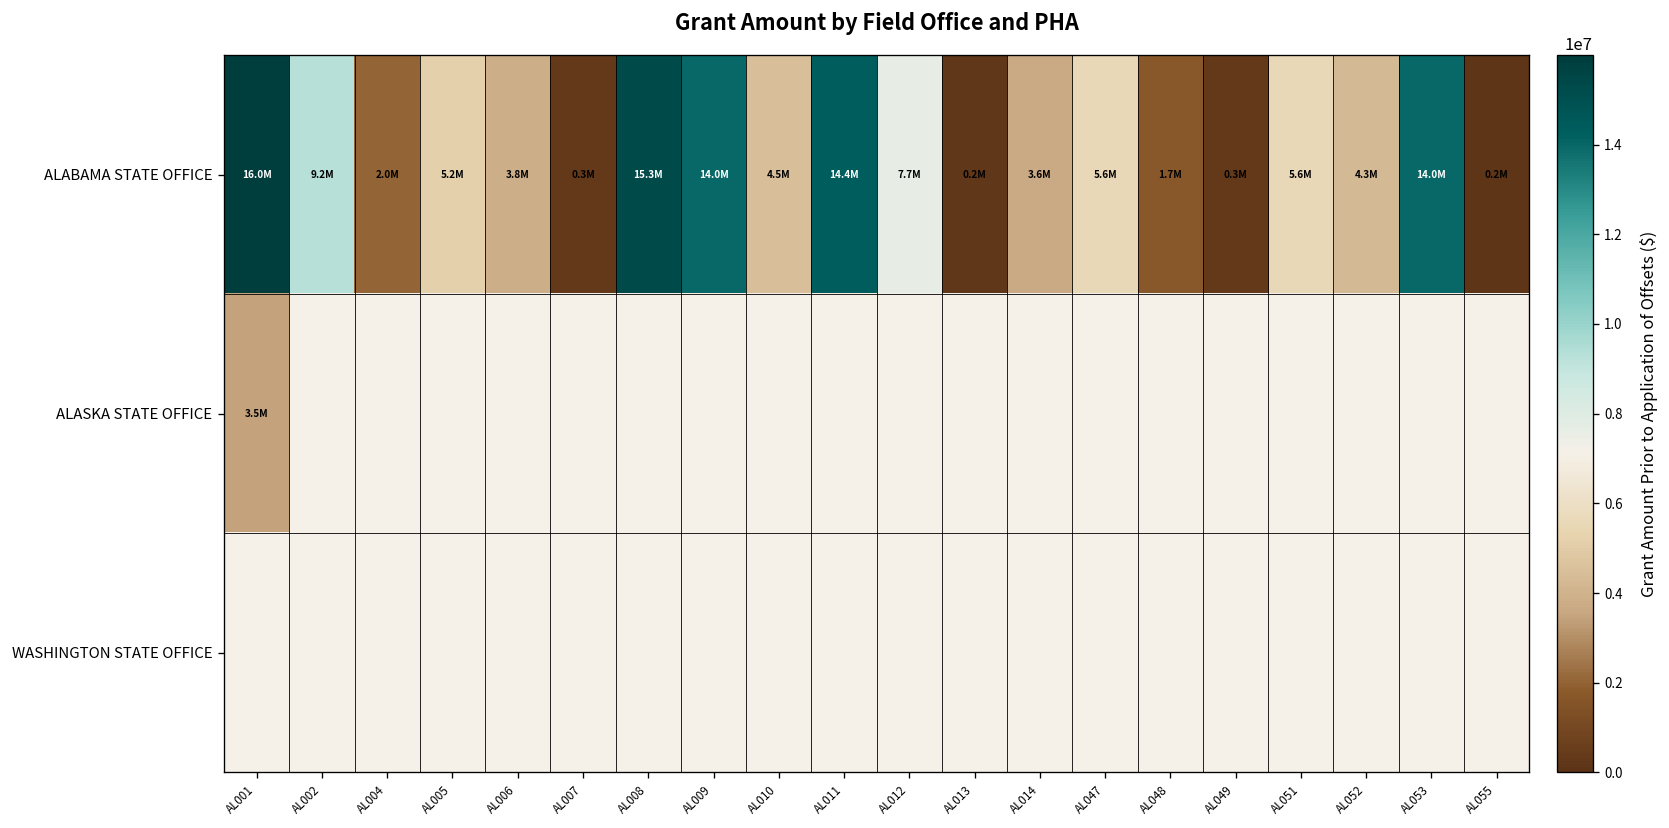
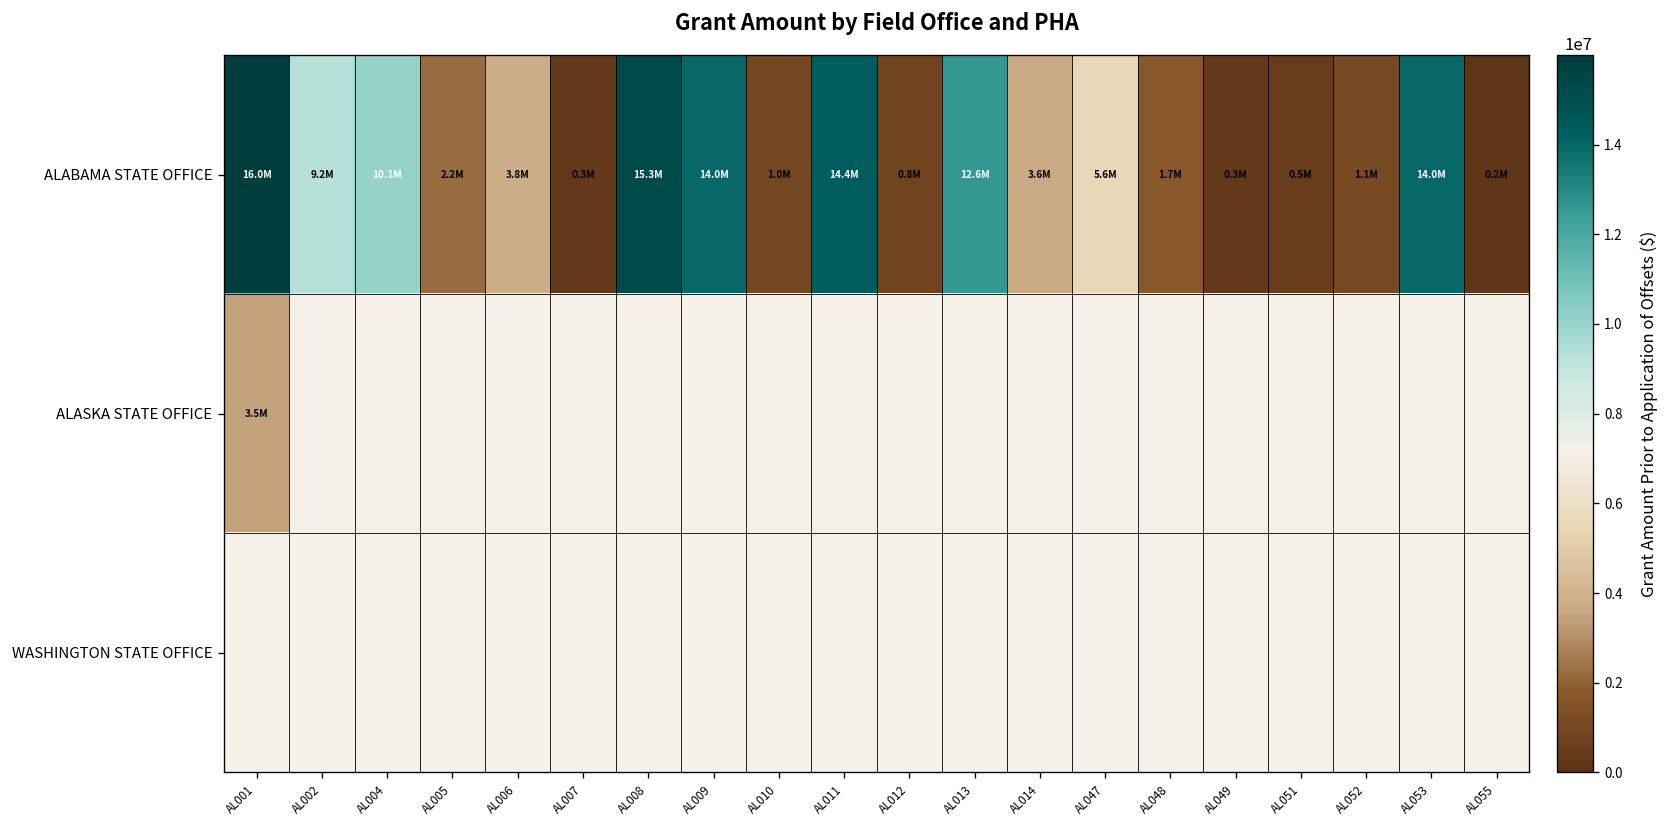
ALABAMA STATE OFFICE, AL004: 2.0M -> 10.1M
ALABAMA STATE OFFICE, AL005: 5.2M -> 2.2M
ALABAMA STATE OFFICE, AL010: 4.5M -> 1.0M
ALABAMA STATE OFFICE, AL012: 7.7M -> 0.8M
ALABAMA STATE OFFICE, AL013: 0.2M -> 12.6M
ALABAMA STATE OFFICE, AL051: 5.6M -> 0.5M
ALABAMA STATE OFFICE, AL052: 4.3M -> 1.1M
